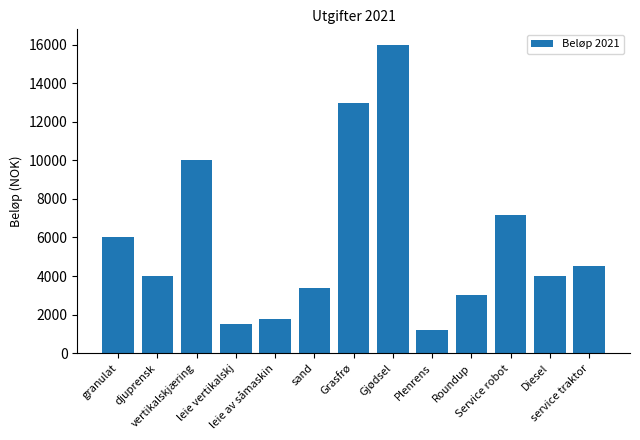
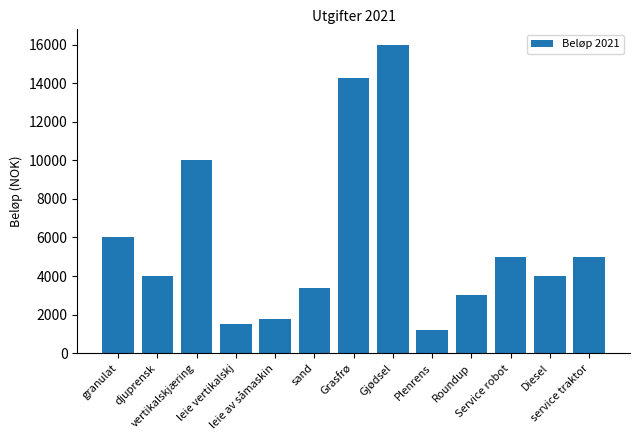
Grasfrø: 13000 -> 14300
Service robot: 7200 -> 5000
service traktor: 4500 -> 5000
